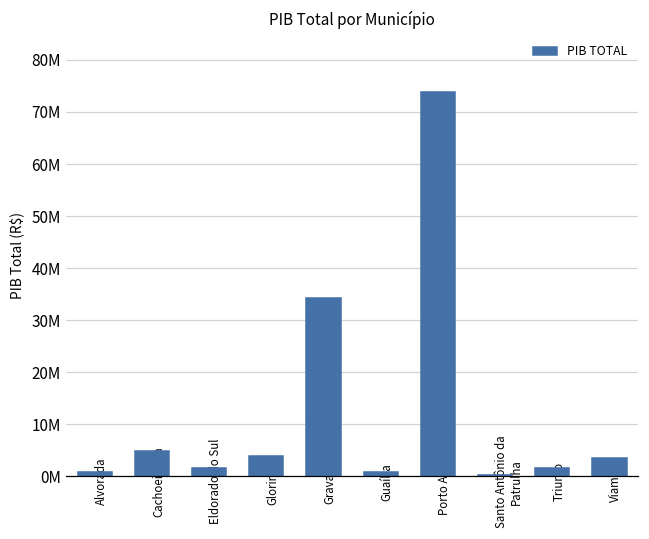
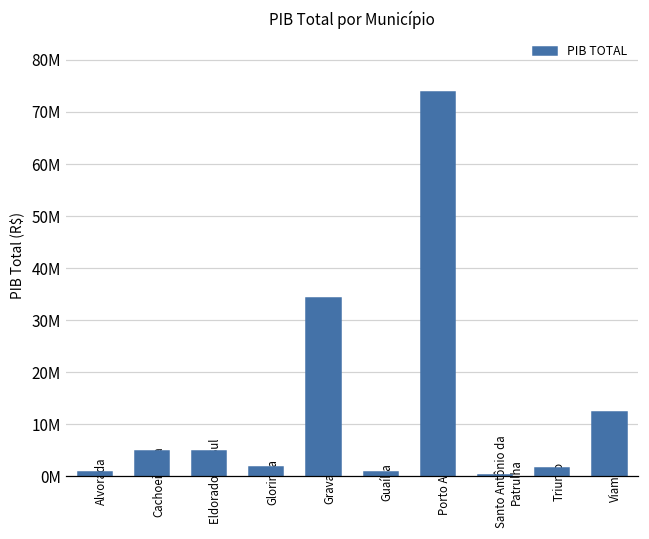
Eldorado do Sul: 2000000 -> 5000000
Glorinha: 4000000 -> 2000000
Viamão: 4000000 -> 12000000
